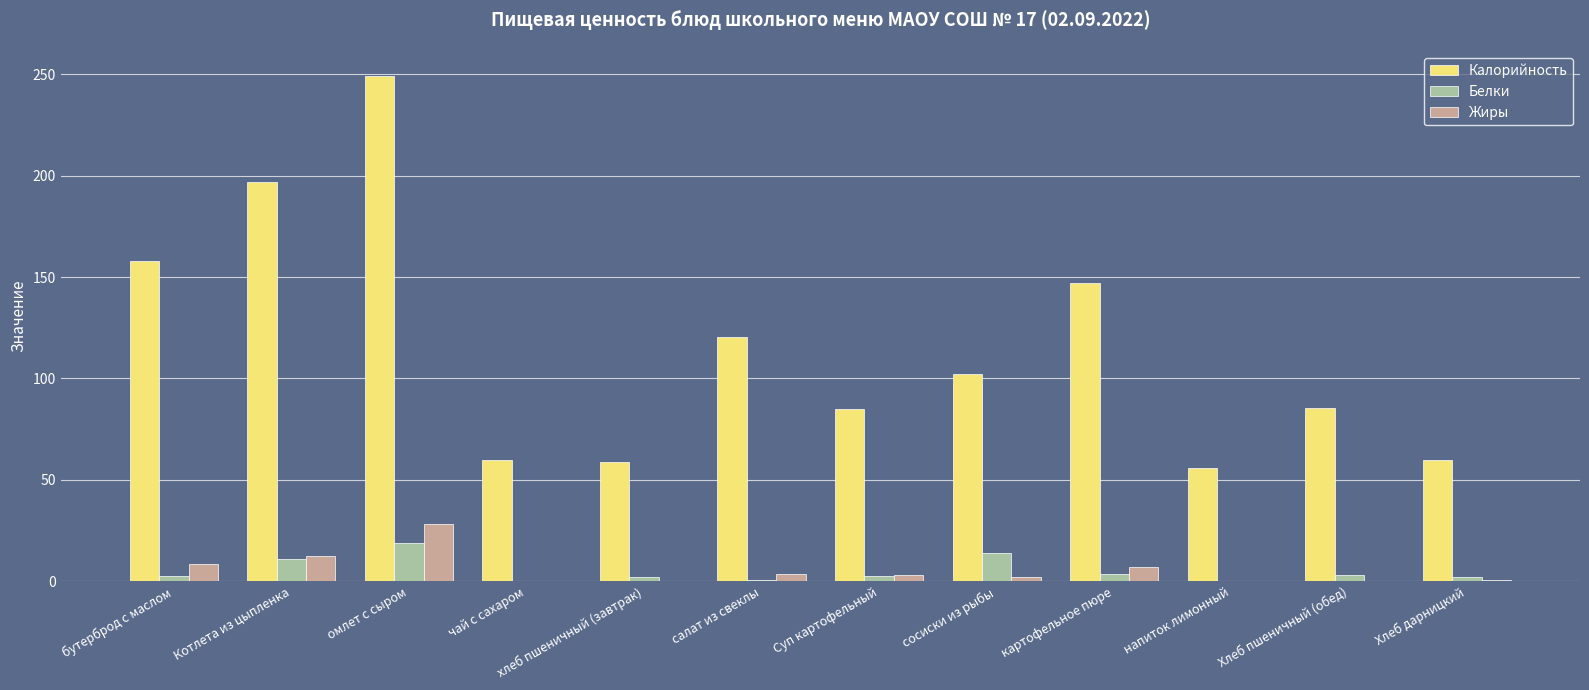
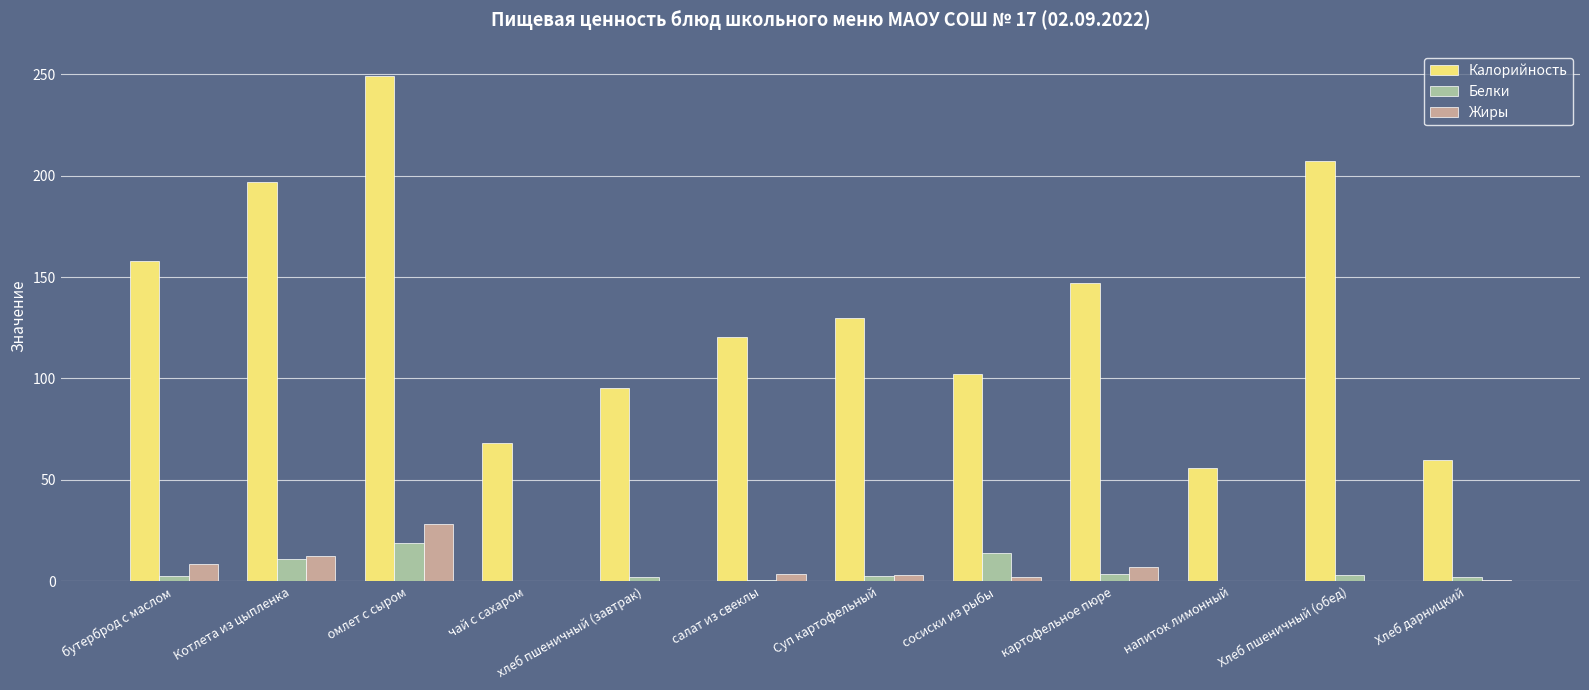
Калорийность, чай с сахаром: 60 -> 68
Калорийность, хлеб пшеничный (завтрак): 59 -> 96
Калорийность, Суп картофельный: 85 -> 130
Калорийность, Хлеб пшеничный (обед): 85 -> 207
